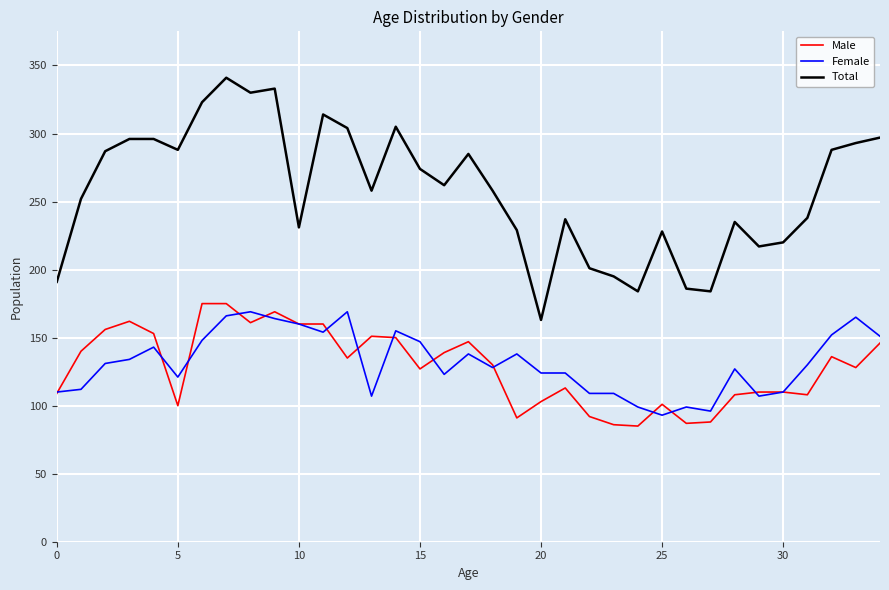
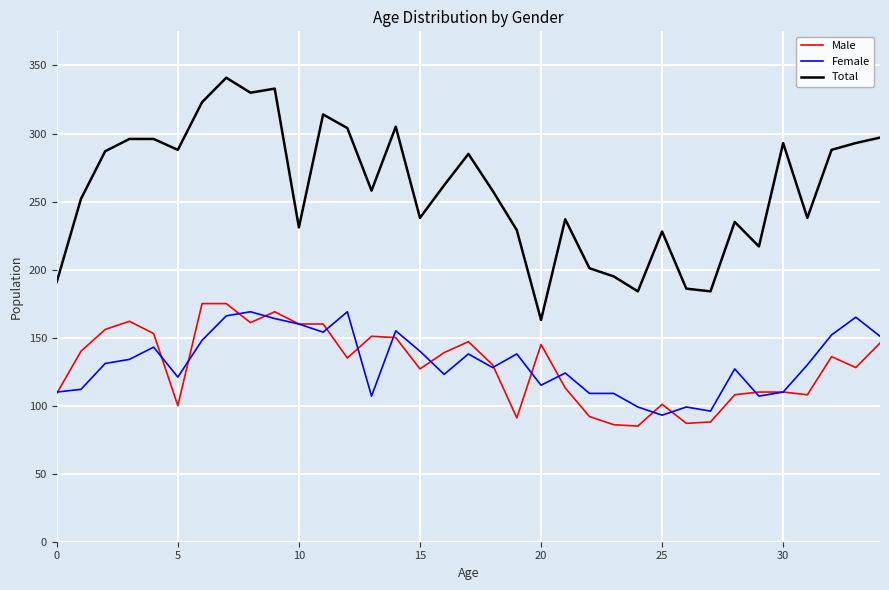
Female, 15: 147 -> 140
Total, 15: 274 -> 238
Male, 20: 103 -> 145
Female, 20: 124 -> 115
Total, 30: 220 -> 293
